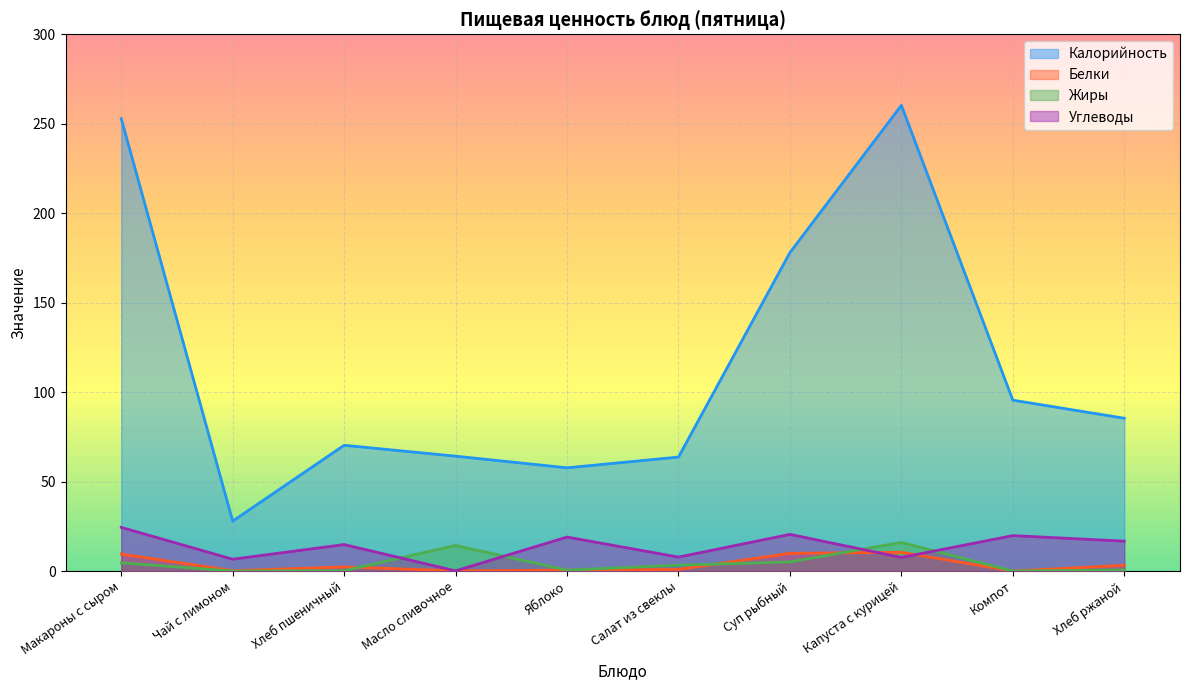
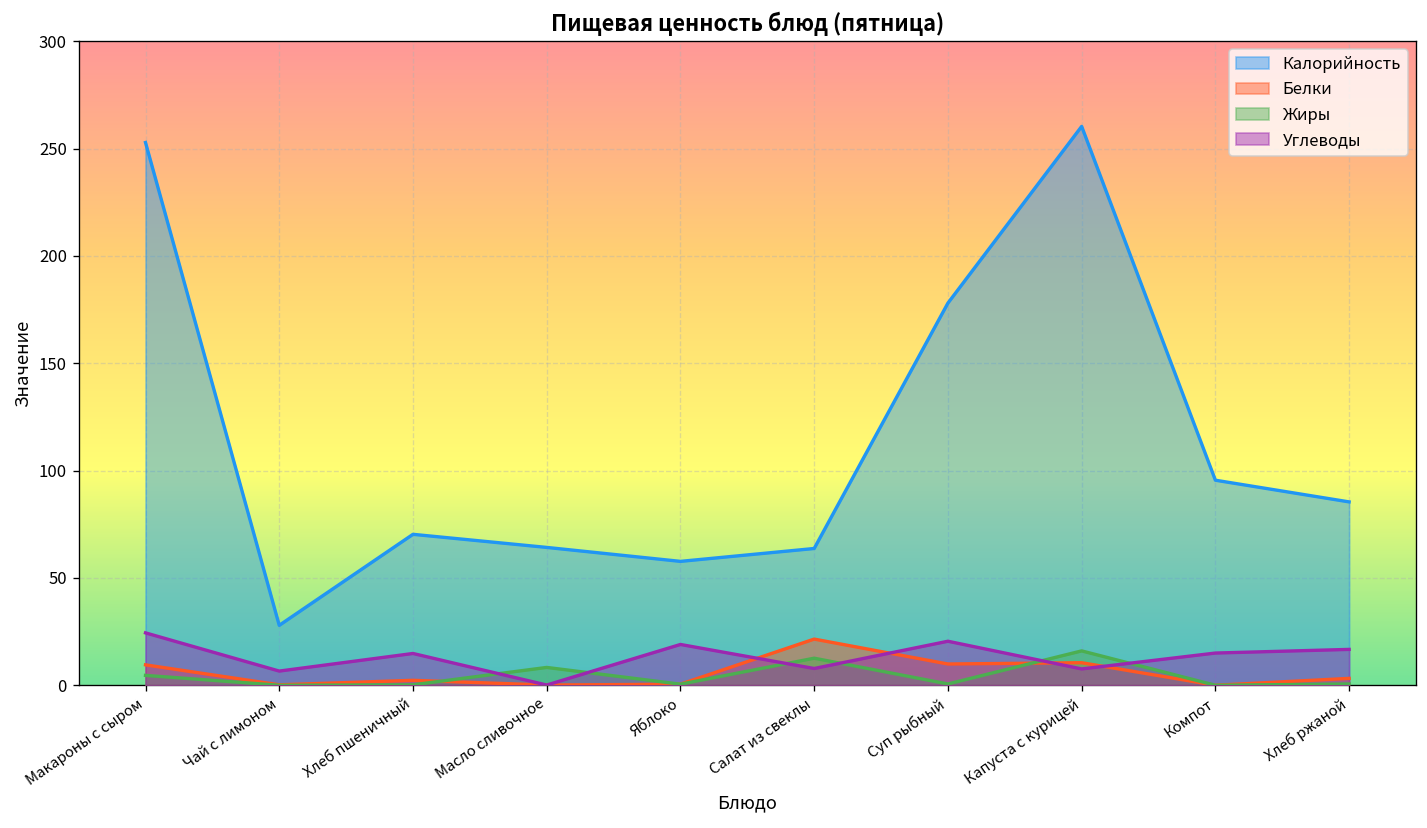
Жиры, Масло сливочное: 14 -> 8
Белки, Салат из свеклы: 1 -> 22
Жиры, Салат из свеклы: 3 -> 13
Жиры, Суп рыбный: 5 -> 1
Углеводы, Компот: 20 -> 15
